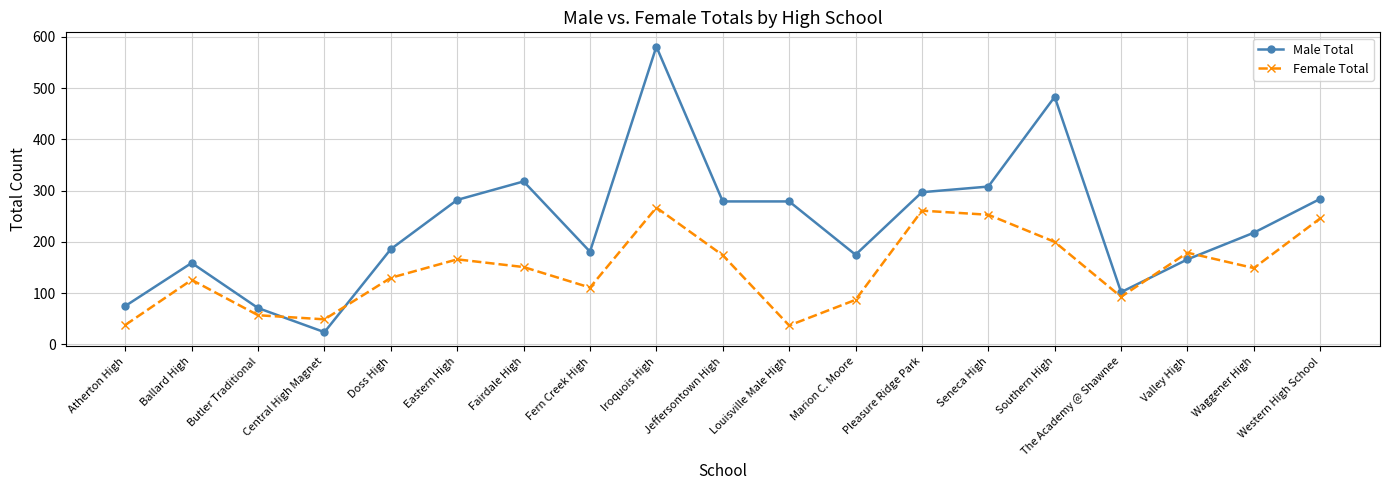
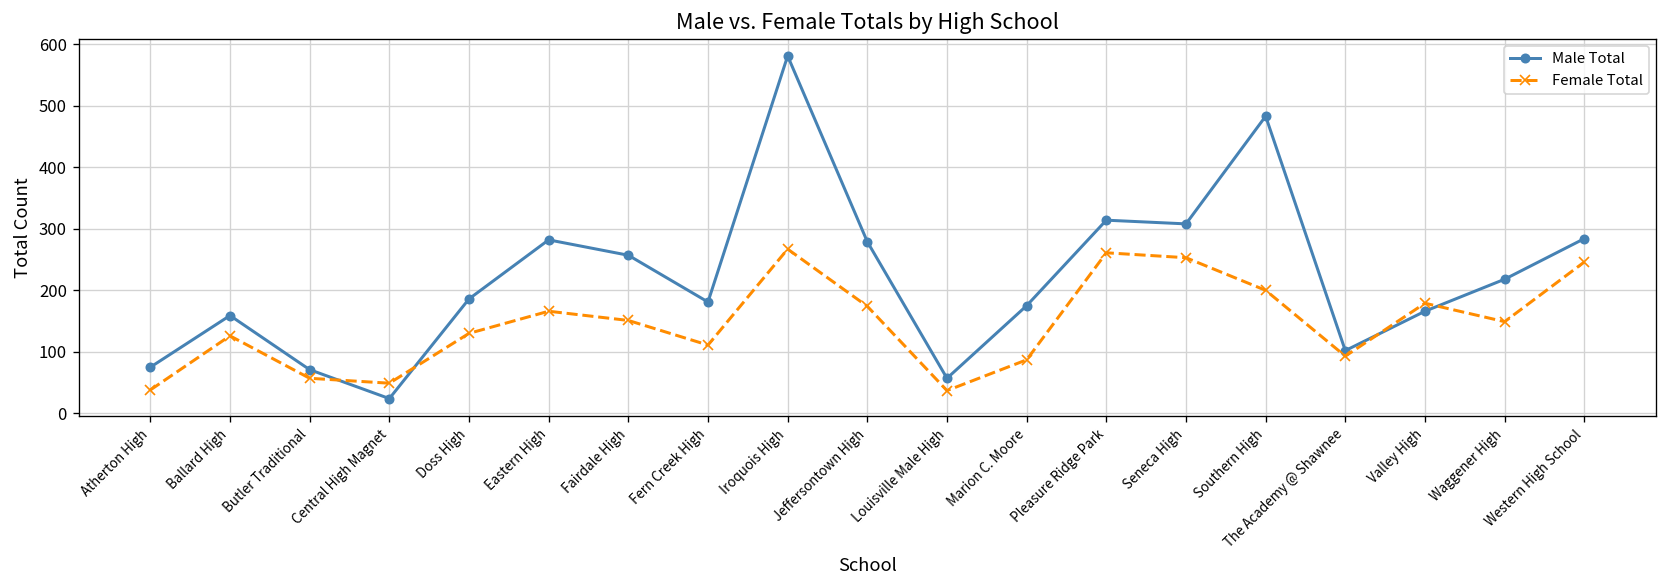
Male Total, Fairdale High: 320 -> 260
Male Total, Louisville Male High: 280 -> 60
Male Total, Pleasure Ridge Park: 300 -> 310
